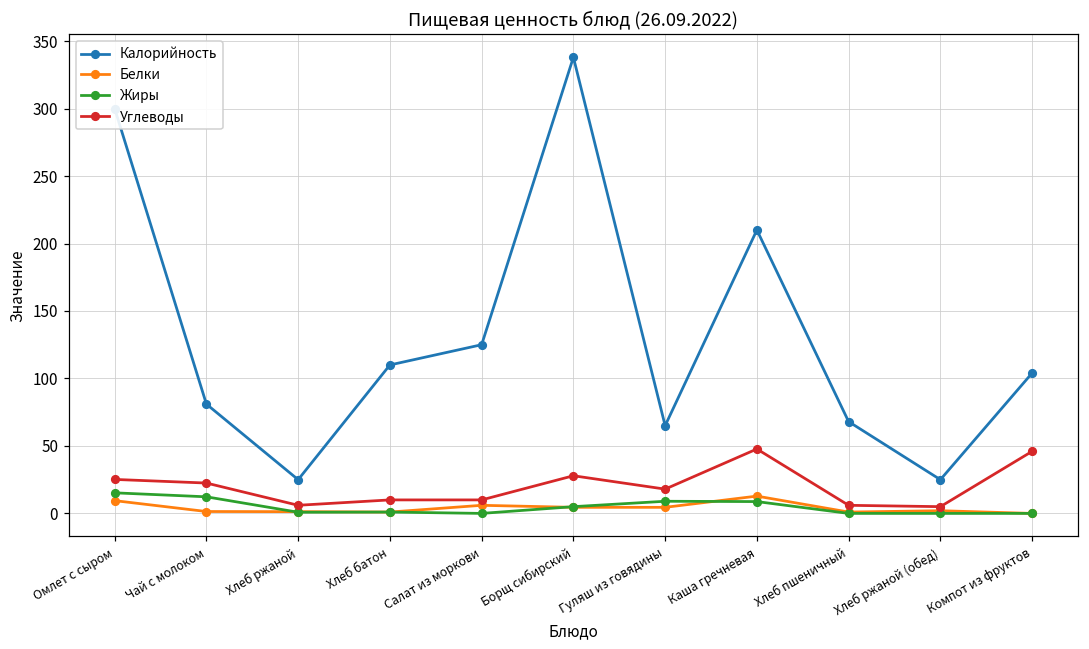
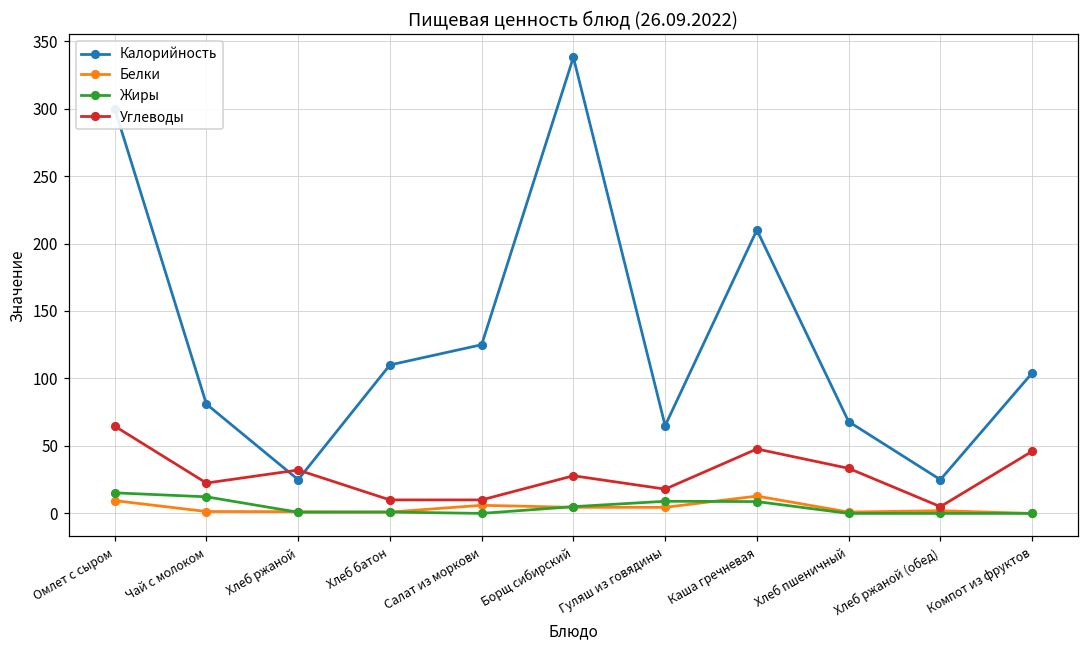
Углеводы, Омлет с сыром: 25 -> 65
Углеводы, Хлеб ржаной: 6 -> 32
Углеводы, Хлеб пшеничный: 6 -> 33
